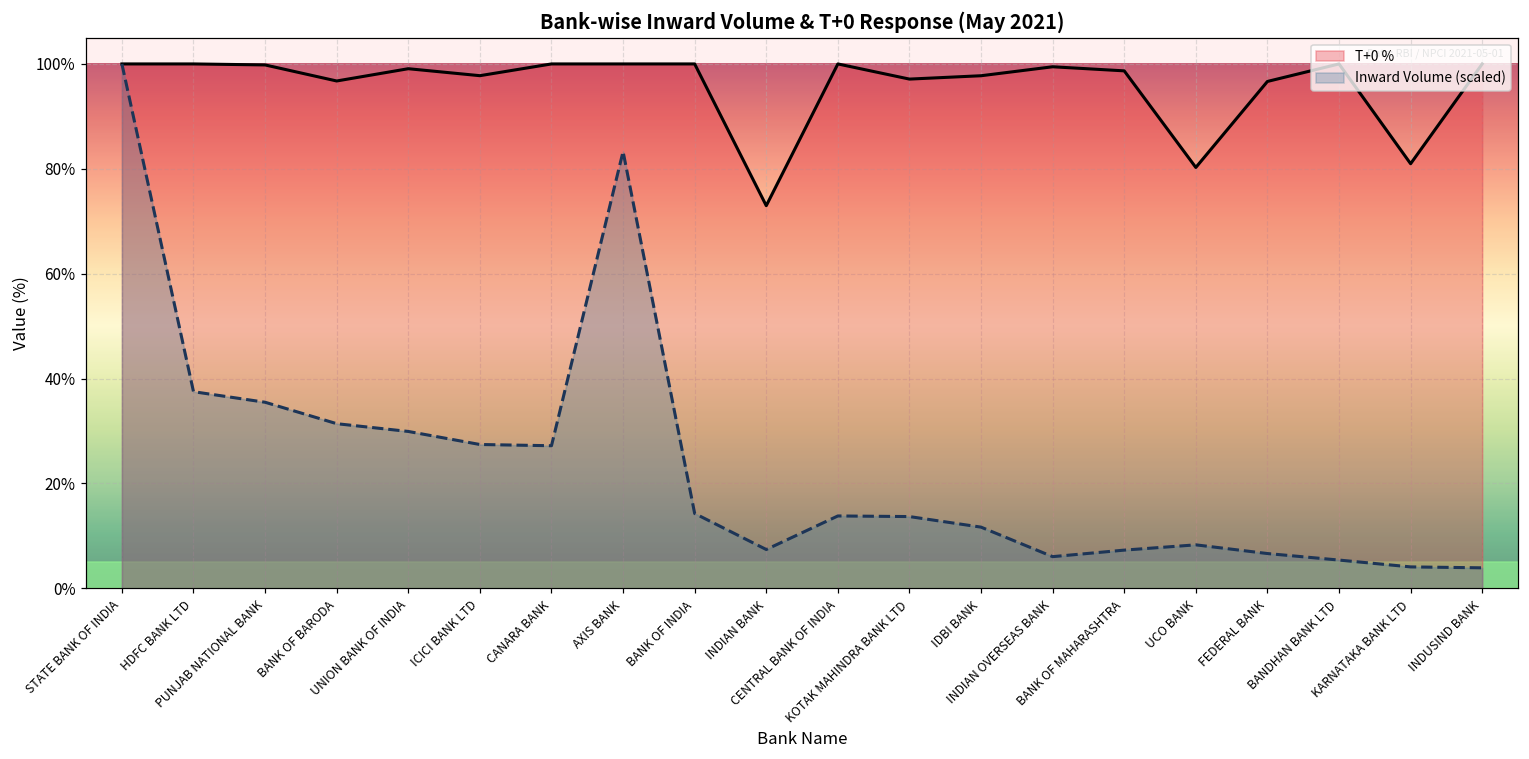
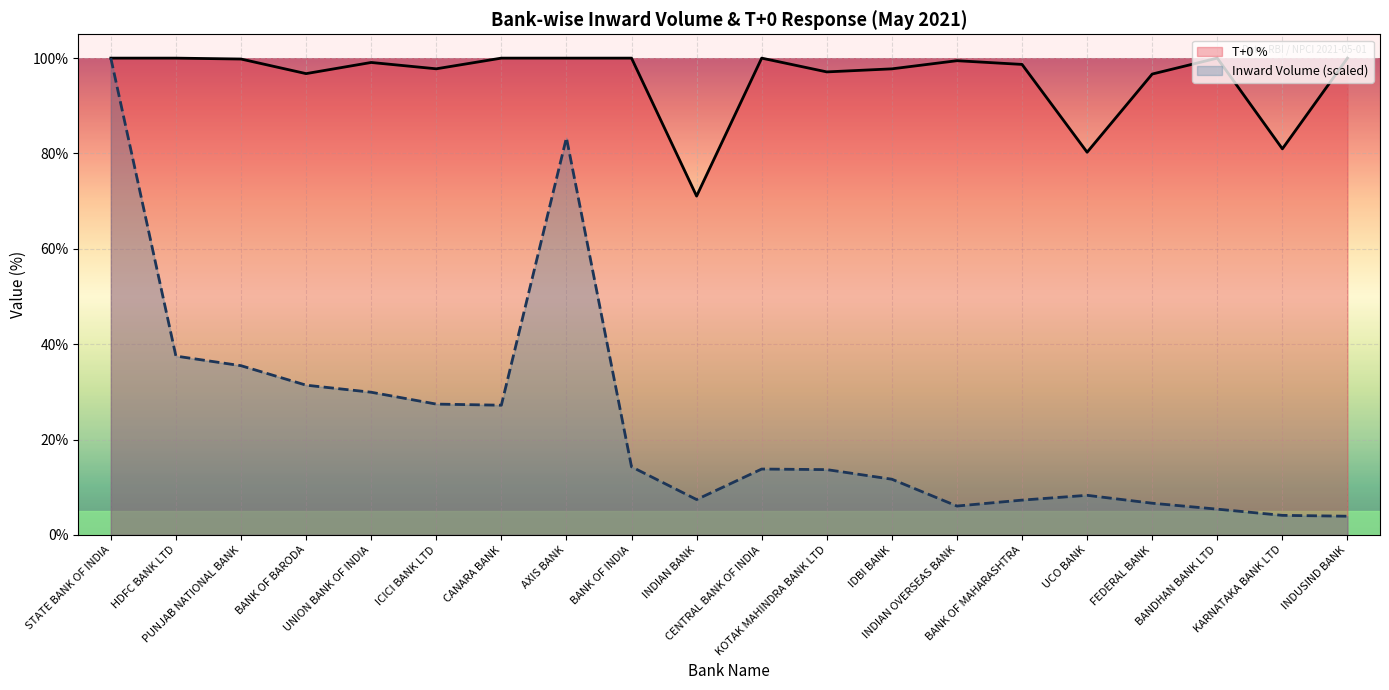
T+0 %, INDIAN BANK: 73% -> 71%
